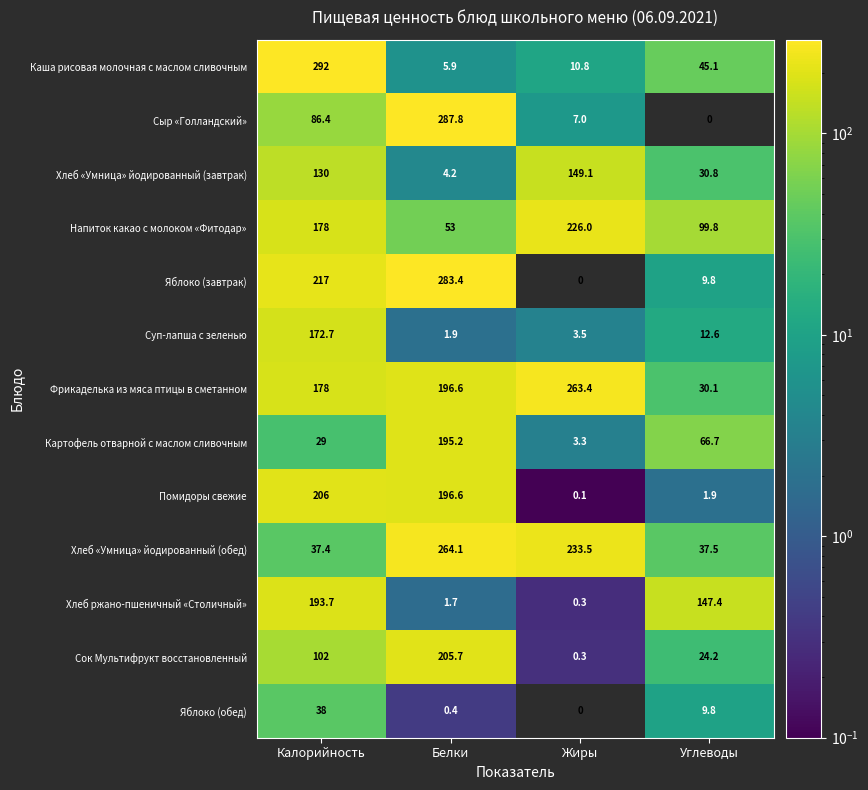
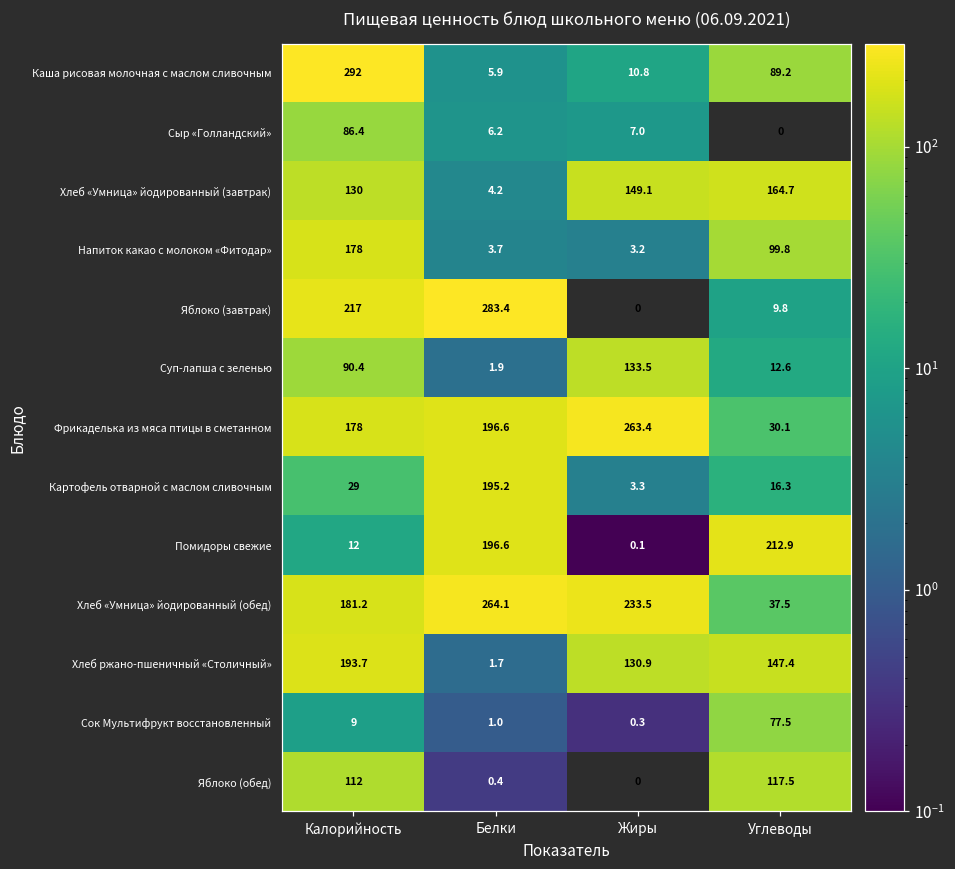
Каша рисовая молочная с маслом сливочным, Углеводы: 45.1 -> 89.2
Сыр «Голландский», Белки: 287.8 -> 6.2
Хлеб «Умница» йодированный (завтрак), Углеводы: 30.8 -> 164.7
Напиток какао с молоком «Фитодар», Белки: 53 -> 3.7
Напиток какао с молоком «Фитодар», Жиры: 226.0 -> 3.2
Суп-лапша с зеленью, Калорийность: 172.7 -> 90.4
Суп-лапша с зеленью, Жиры: 3.5 -> 133.5
Картофель отварной с маслом сливочным, Углеводы: 66.7 -> 16.3
Помидоры свежие, Калорийность: 206 -> 12
Помидоры свежие, Углеводы: 1.9 -> 212.9
Хлеб «Умница» йодированный (обед), Калорийность: 37.4 -> 181.2
Хлеб ржано-пшеничный «Столичный», Жиры: 0.3 -> 130.9
Сок Мультифрукт восстановленный, Калорийность: 102 -> 9
Сок Мультифрукт восстановленный, Белки: 205.7 -> 1.0
Сок Мультифрукт восстановленный, Углеводы: 24.2 -> 77.5
Яблоко (обед), Калорийность: 38 -> 112
Яблоко (обед), Углеводы: 9.8 -> 117.5
